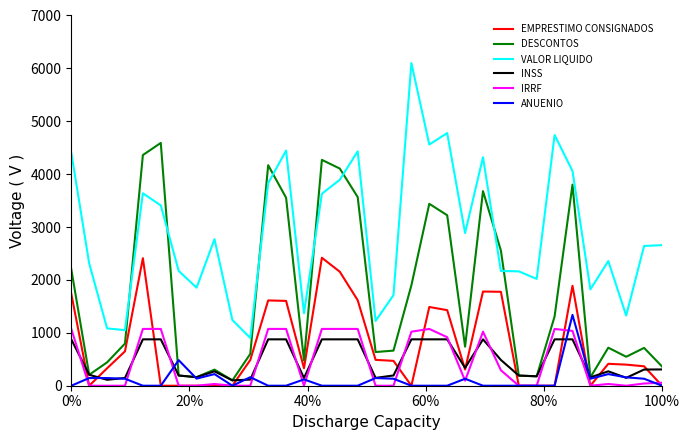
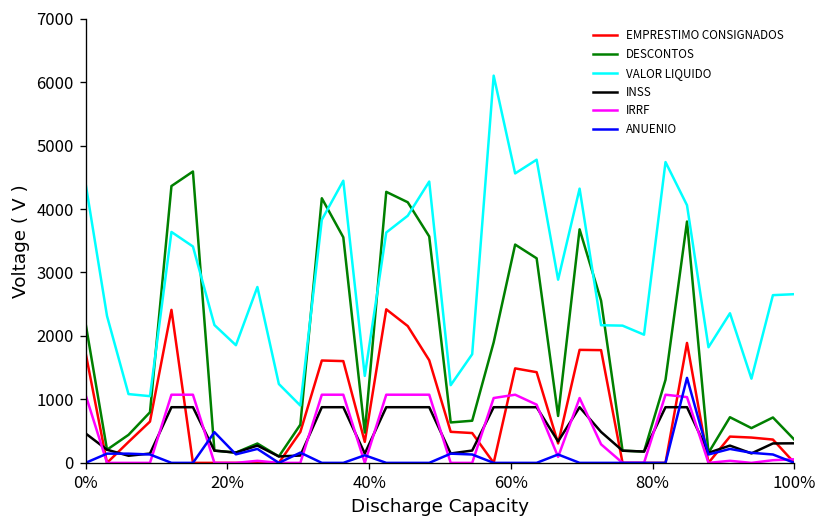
INSS, 0%: 900 -> 500
